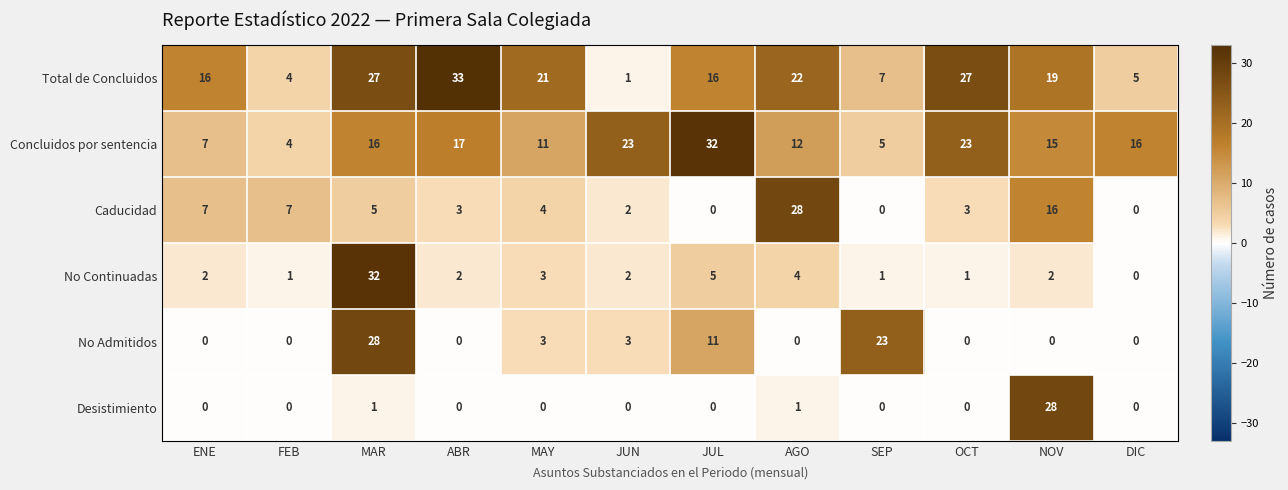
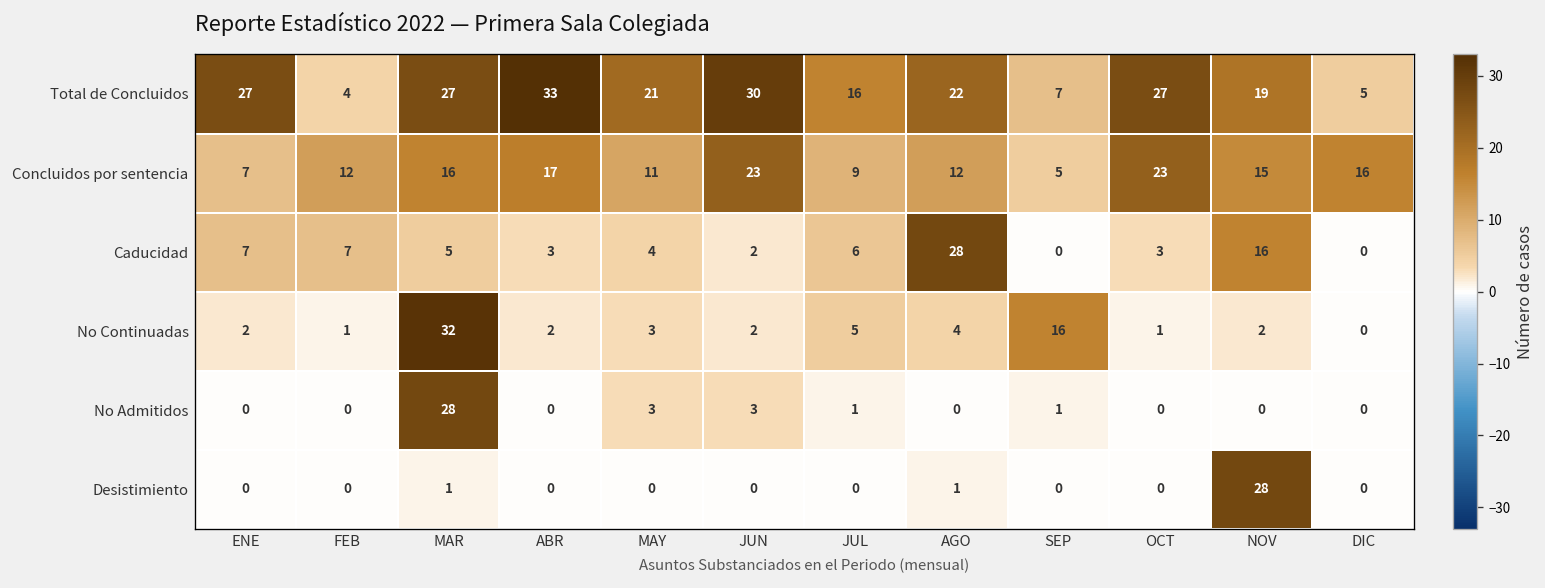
Total de Concluidos, ENE: 16 -> 27
Total de Concluidos, JUN: 1 -> 30
Concluidos por sentencia, FEB: 4 -> 12
Concluidos por sentencia, JUL: 32 -> 9
Caducidad, JUL: 0 -> 6
No Continuadas, SEP: 1 -> 16
No Admitidos, JUL: 11 -> 1
No Admitidos, SEP: 23 -> 1
